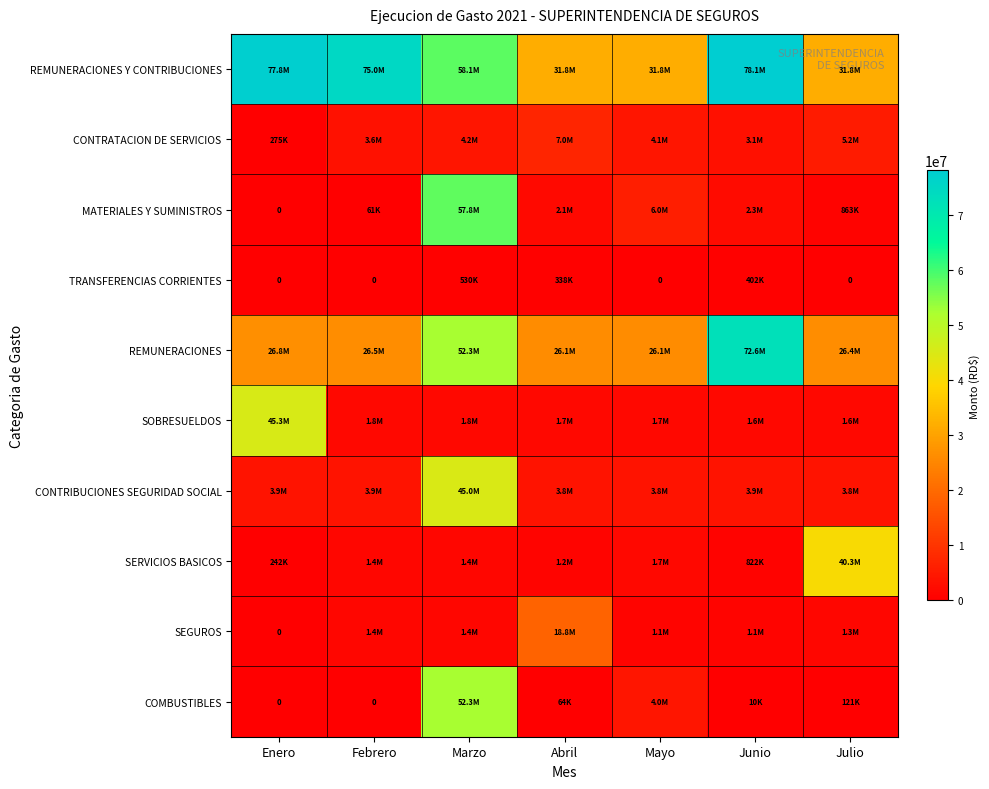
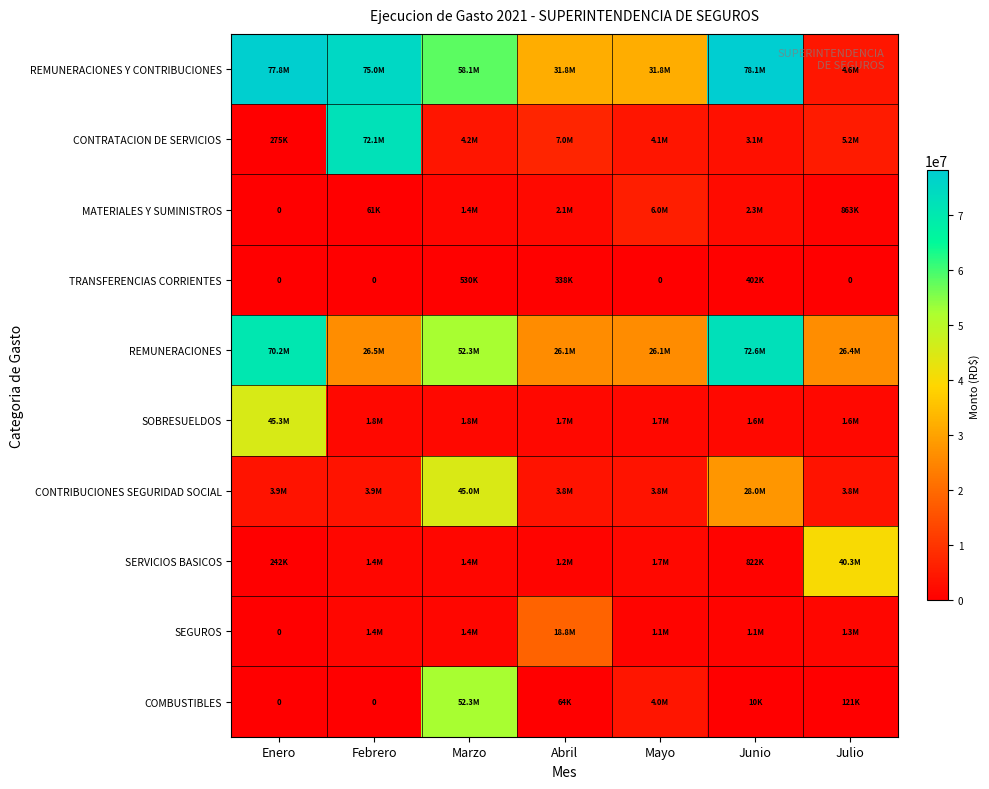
REMUNERACIONES Y CONTRIBUCIONES, Julio: 31.8M -> 4.6M
CONTRATACION DE SERVICIOS, Febrero: 3.6M -> 72.1M
MATERIALES Y SUMINISTROS, Marzo: 57.8M -> 1.4M
REMUNERACIONES, Enero: 26.8M -> 70.2M
CONTRIBUCIONES SEGURIDAD SOCIAL, Junio: 3.9M -> 28.0M
